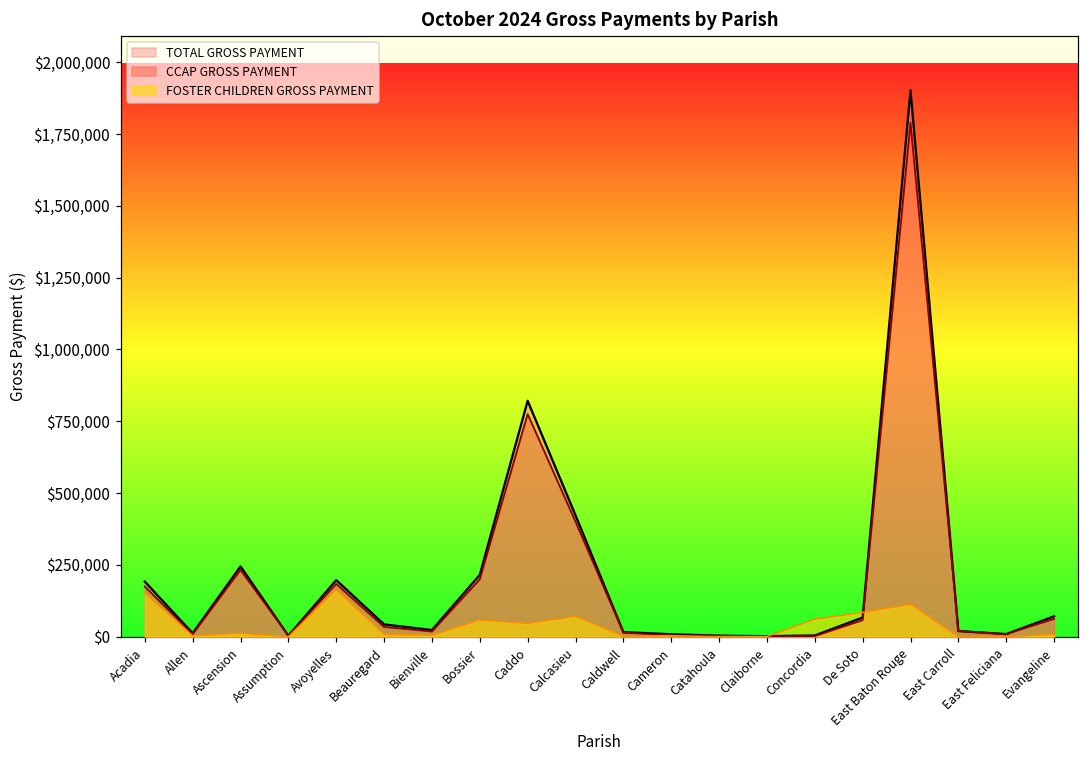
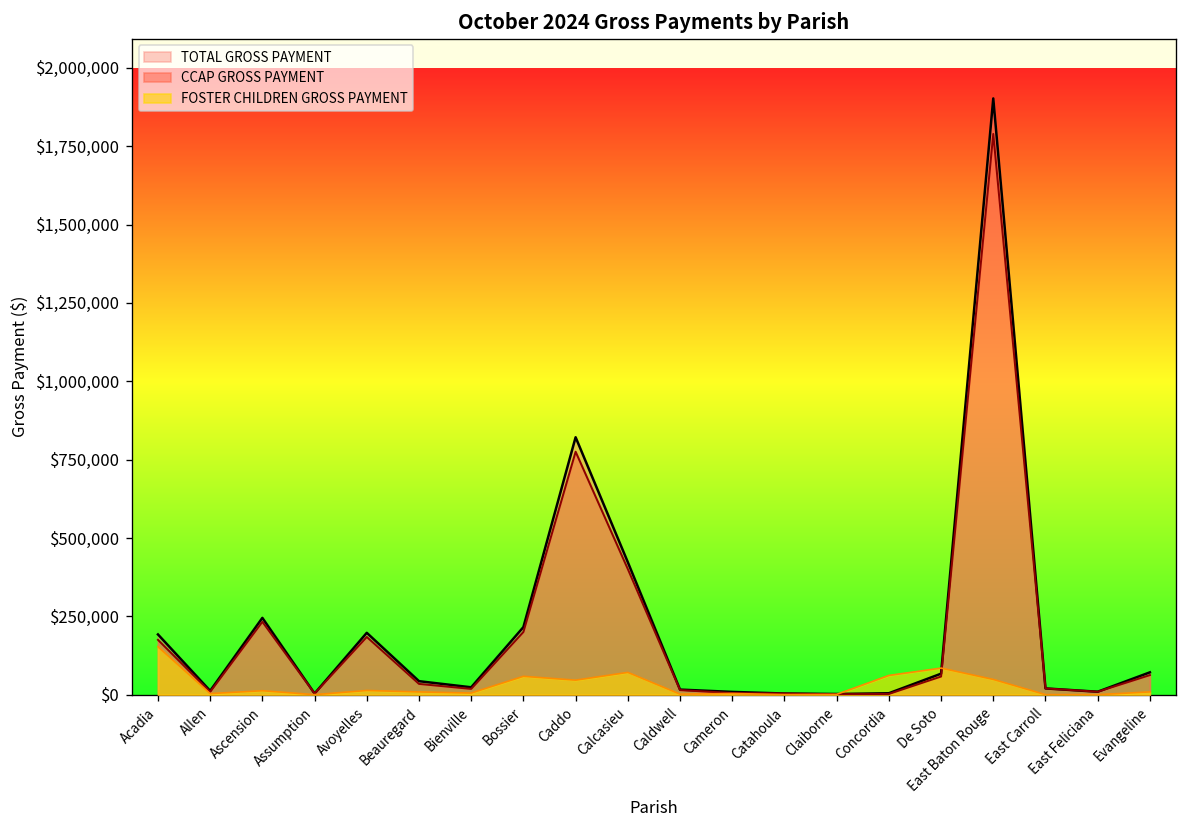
FOSTER CHILDREN GROSS PAYMENT, Avoyelles: $160,000 -> $10,000
FOSTER CHILDREN GROSS PAYMENT, East Baton Rouge: $110,000 -> $50,000
